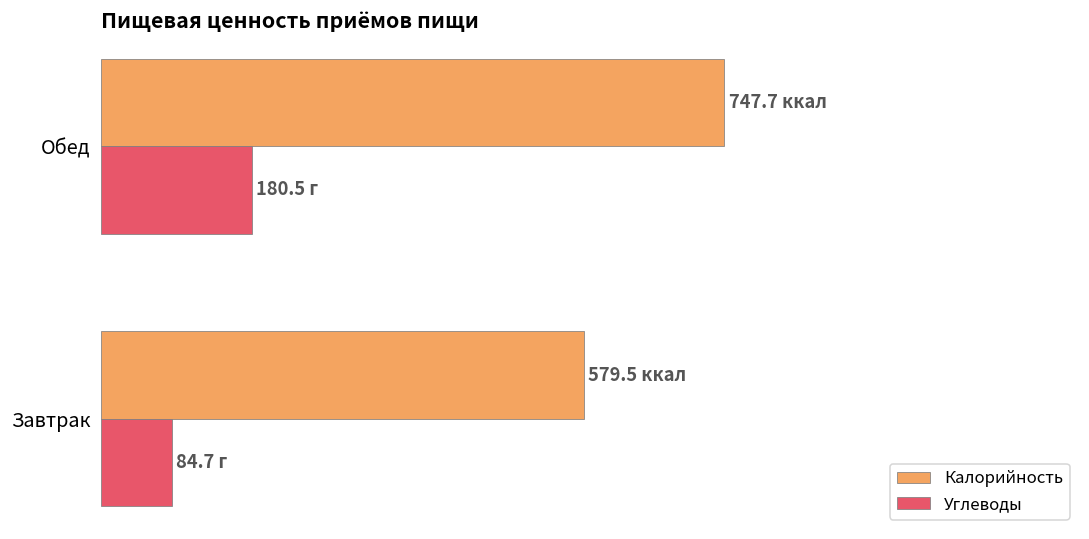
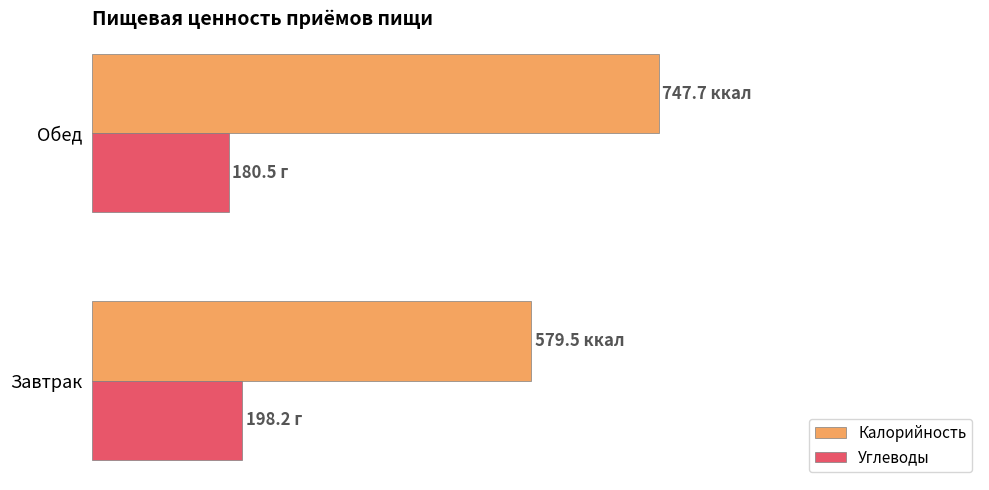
Углеводы, Завтрак: 84.7 -> 198.2
